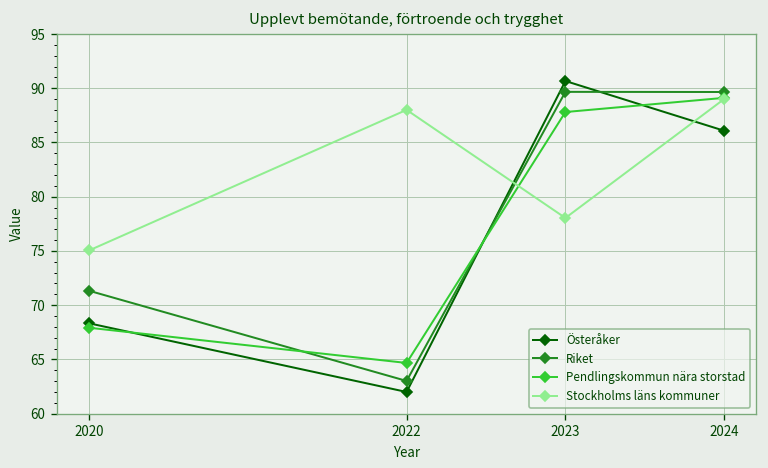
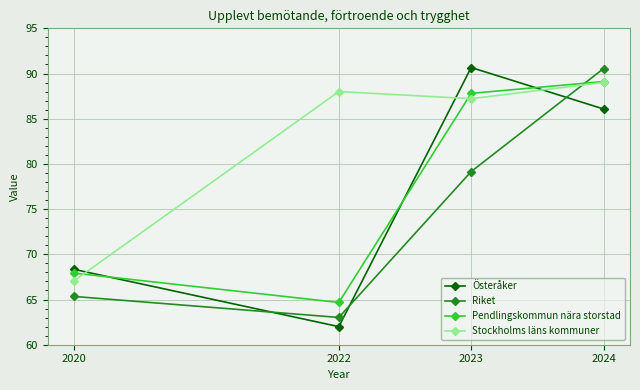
Riket, 2020: 71 -> 65
Stockholms läns kommuner, 2020: 75 -> 67
Riket, 2023: 90 -> 79
Stockholms läns kommuner, 2023: 78 -> 87
Riket, 2024: 90 -> 91
